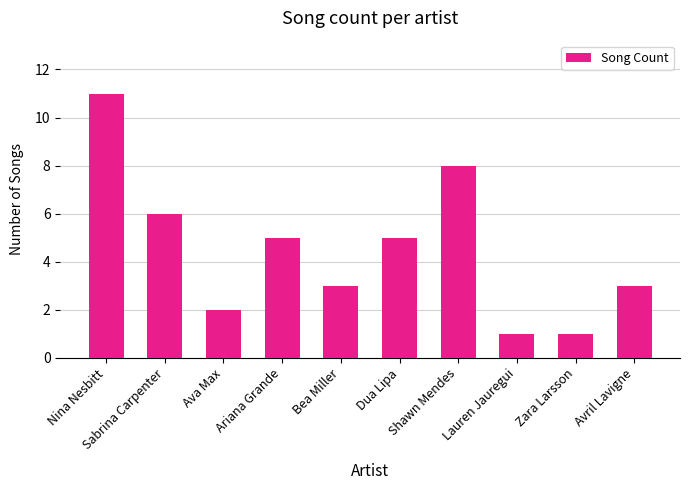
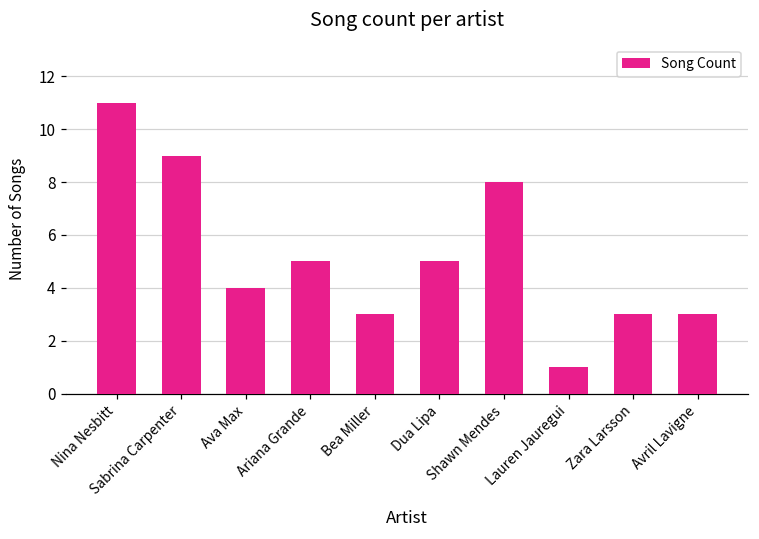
Sabrina Carpenter: 6 -> 9
Ava Max: 2 -> 4
Zara Larsson: 1 -> 3
